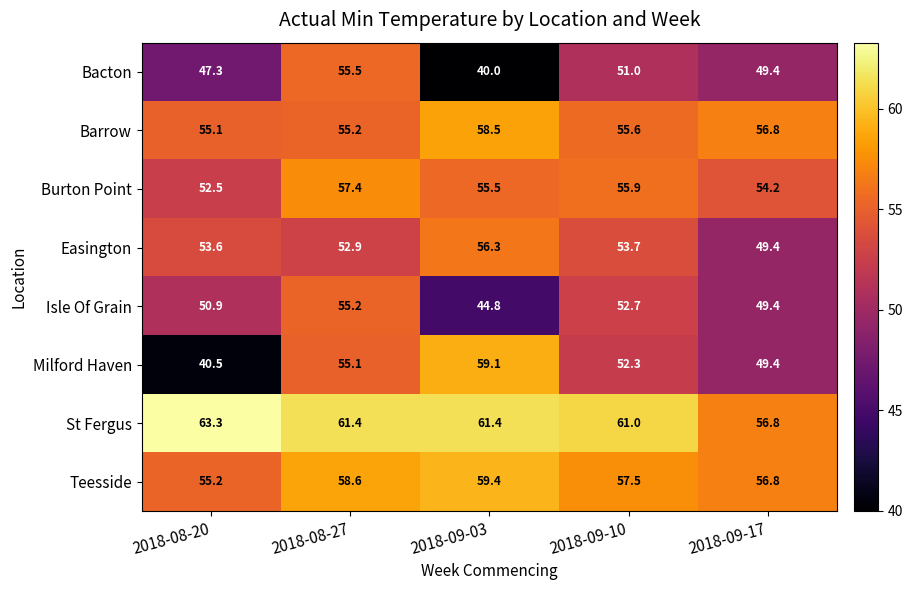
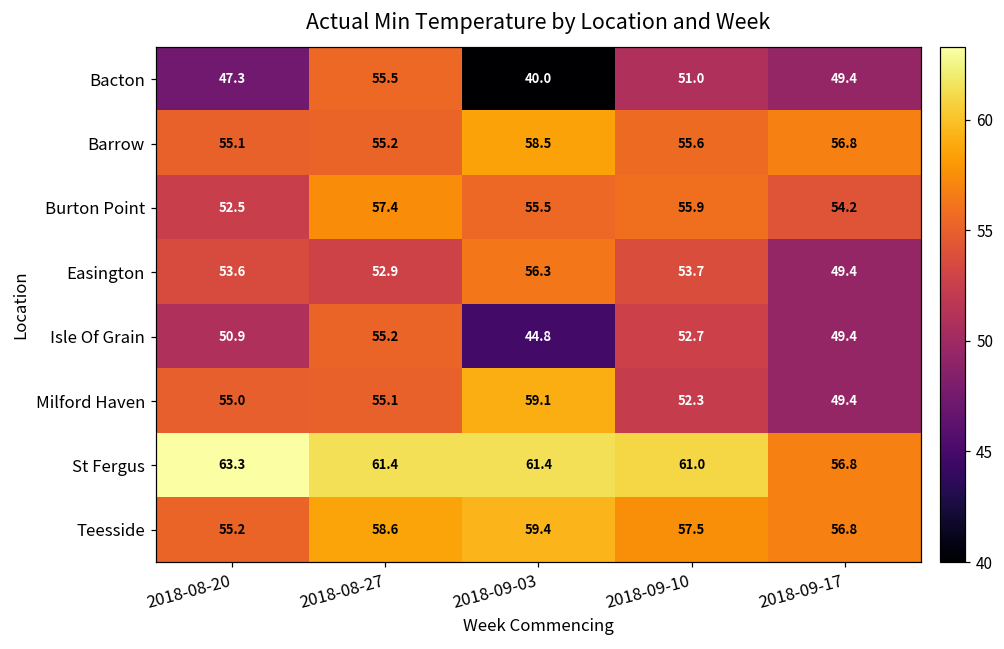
Milford Haven, 2018-08-20: 40.5 -> 55.0
